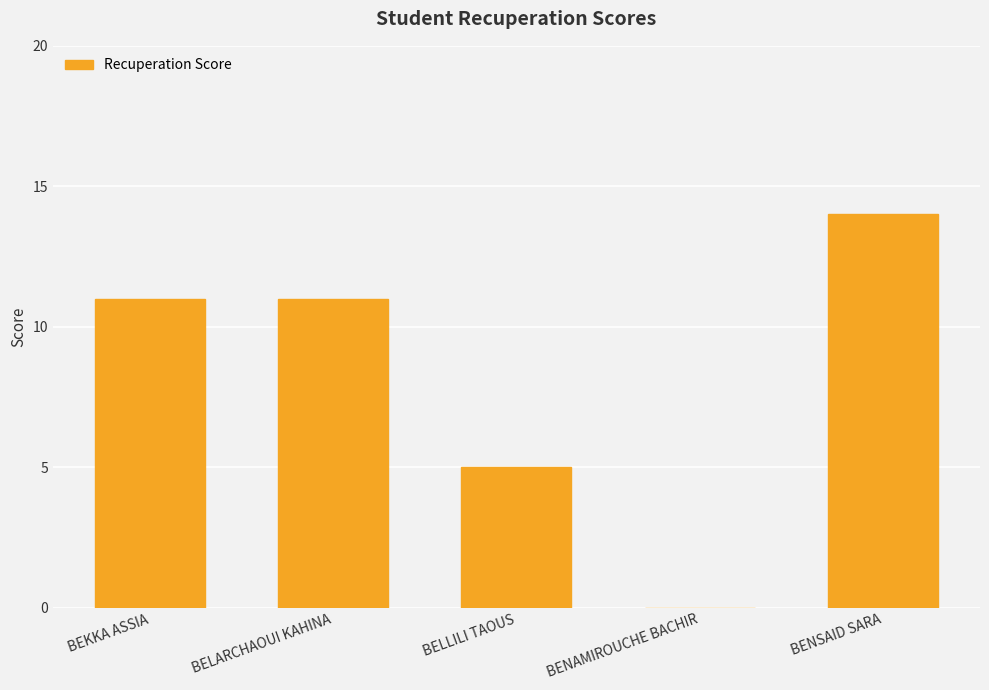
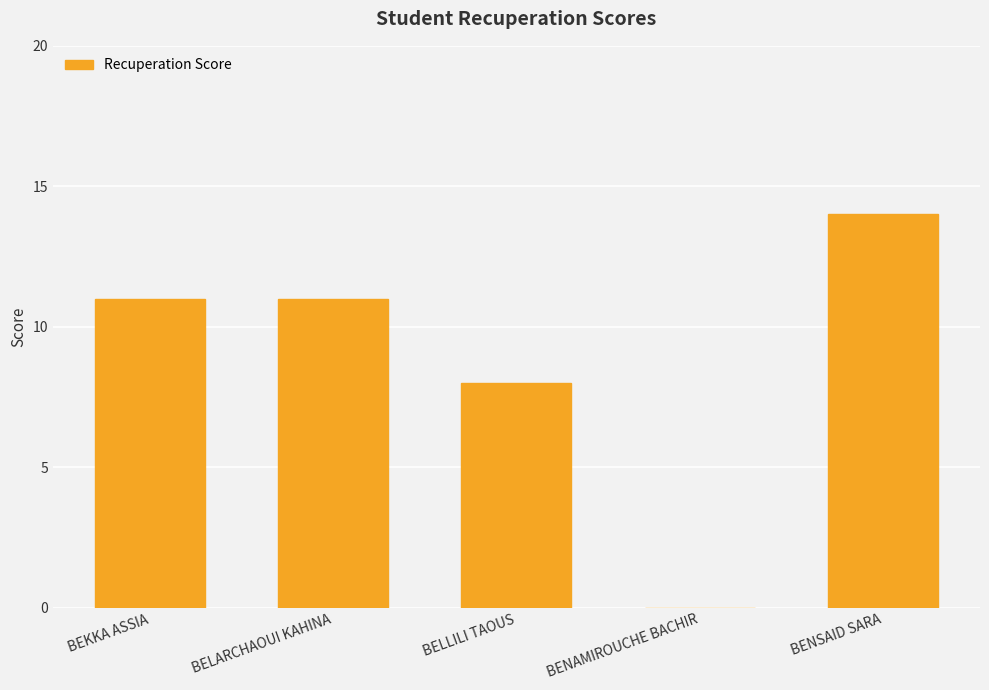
BELLILI TAOUS: 5 -> 8
